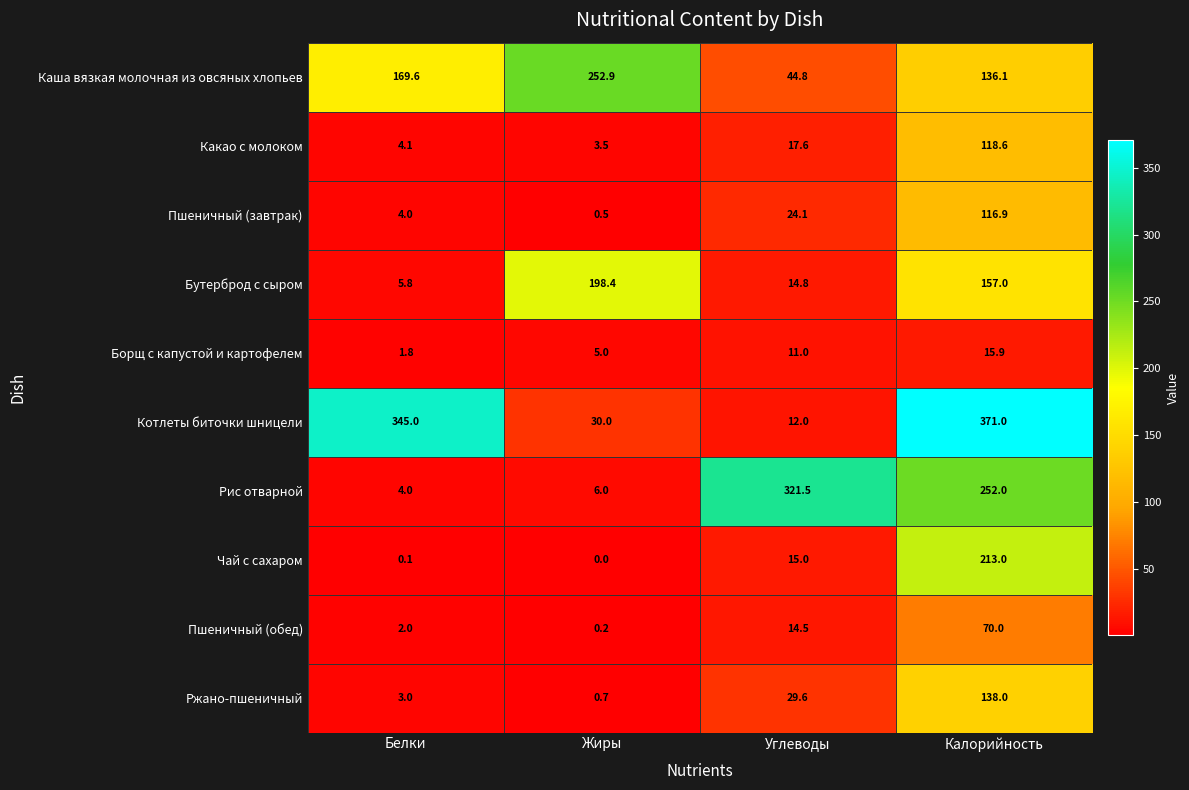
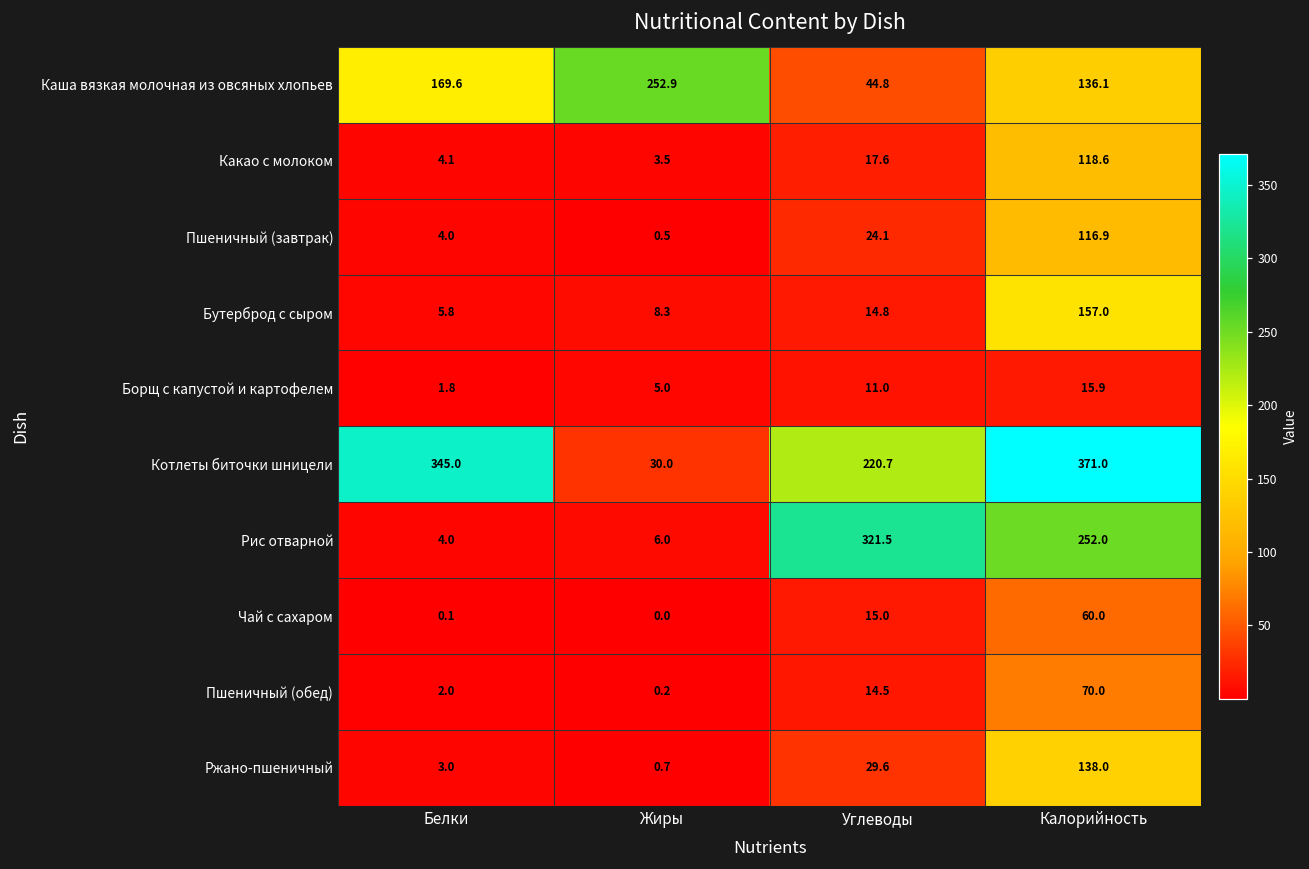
Бутерброд с сыром, Жиры: 198.4 -> 8.3
Котлеты биточки шницели, Углеводы: 12.0 -> 220.7
Чай с сахаром, Калорийность: 213.0 -> 60.0
